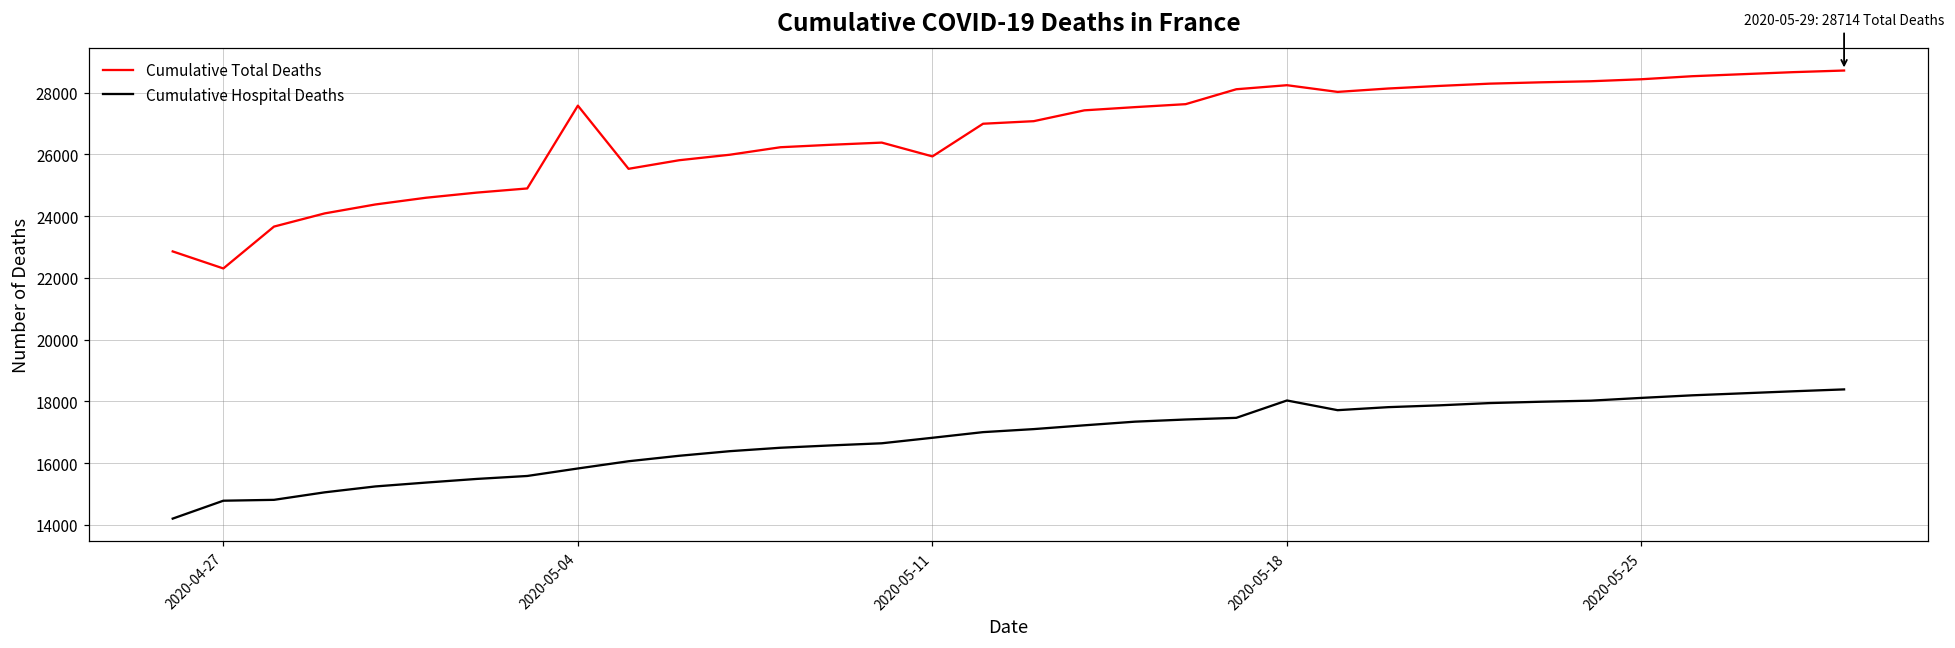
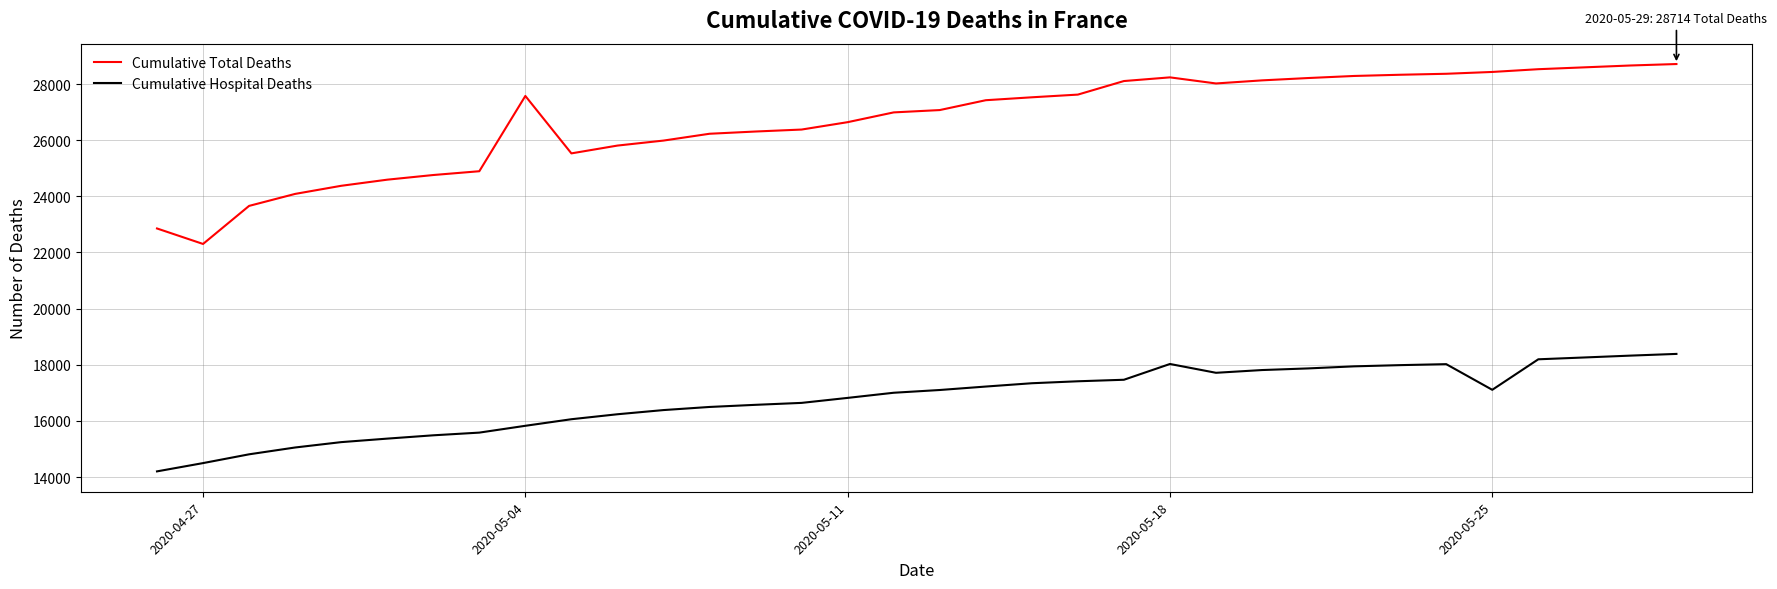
Cumulative Hospital Deaths, 2020-04-27: 14800 -> 14500
Cumulative Total Deaths, 2020-05-11: 25900 -> 26600
Cumulative Hospital Deaths, 2020-05-25: 18100 -> 17100
